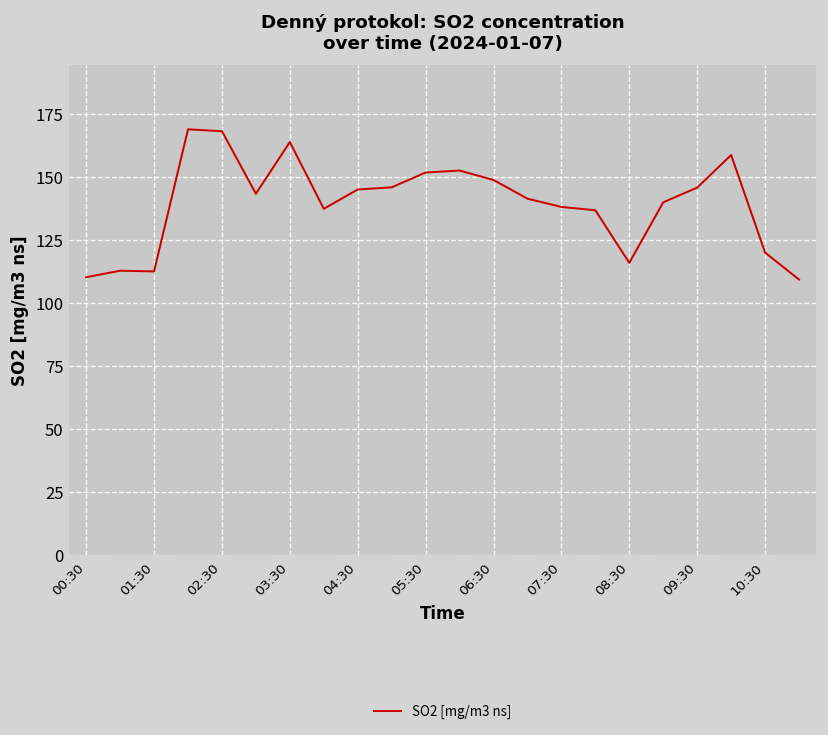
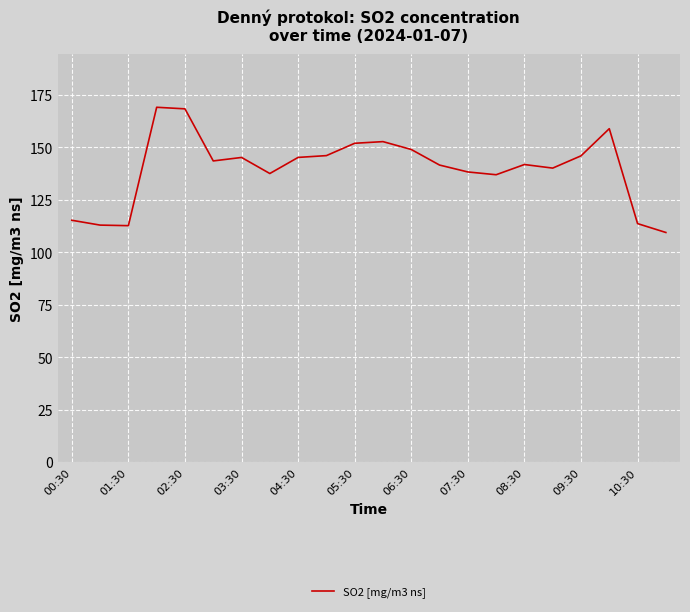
00:30: 110 -> 115
03:30: 164 -> 145
08:30: 116 -> 142
10:30: 120 -> 114
